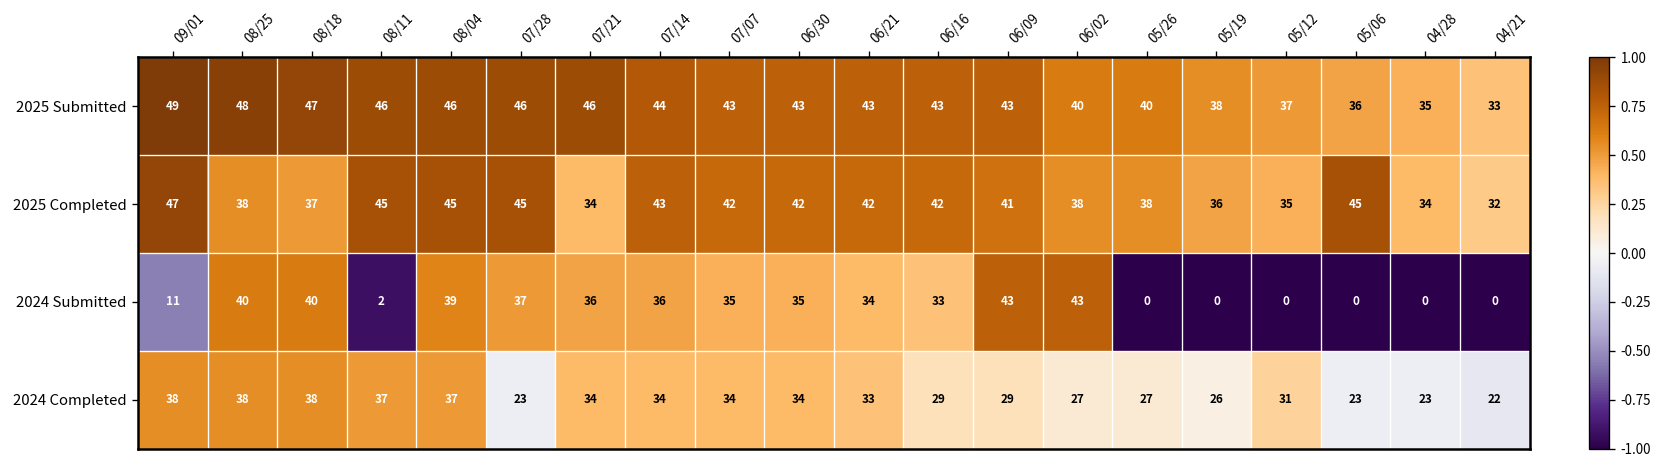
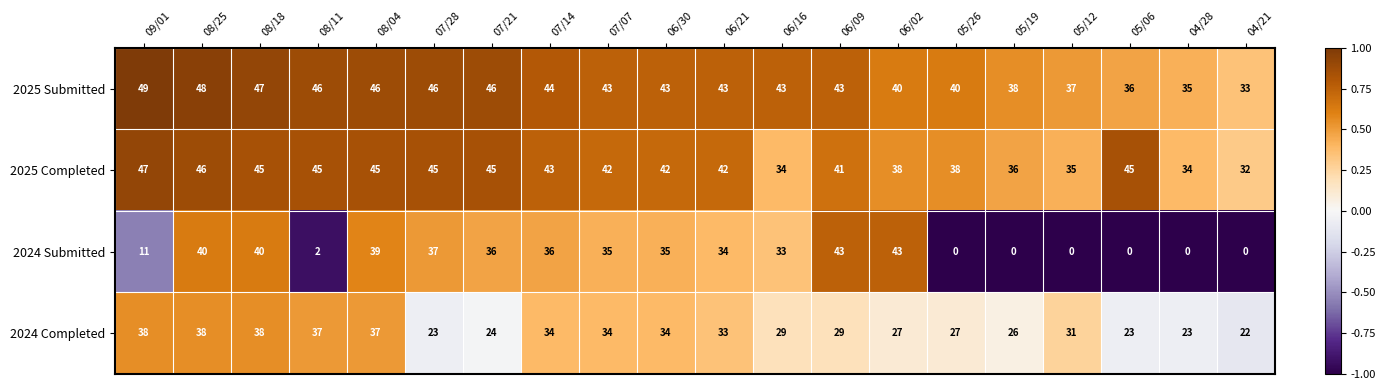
2025 Completed, 08/25: 38 -> 46
2025 Completed, 08/18: 37 -> 45
2025 Completed, 07/21: 34 -> 45
2025 Completed, 06/16: 42 -> 34
2024 Completed, 07/21: 34 -> 24
